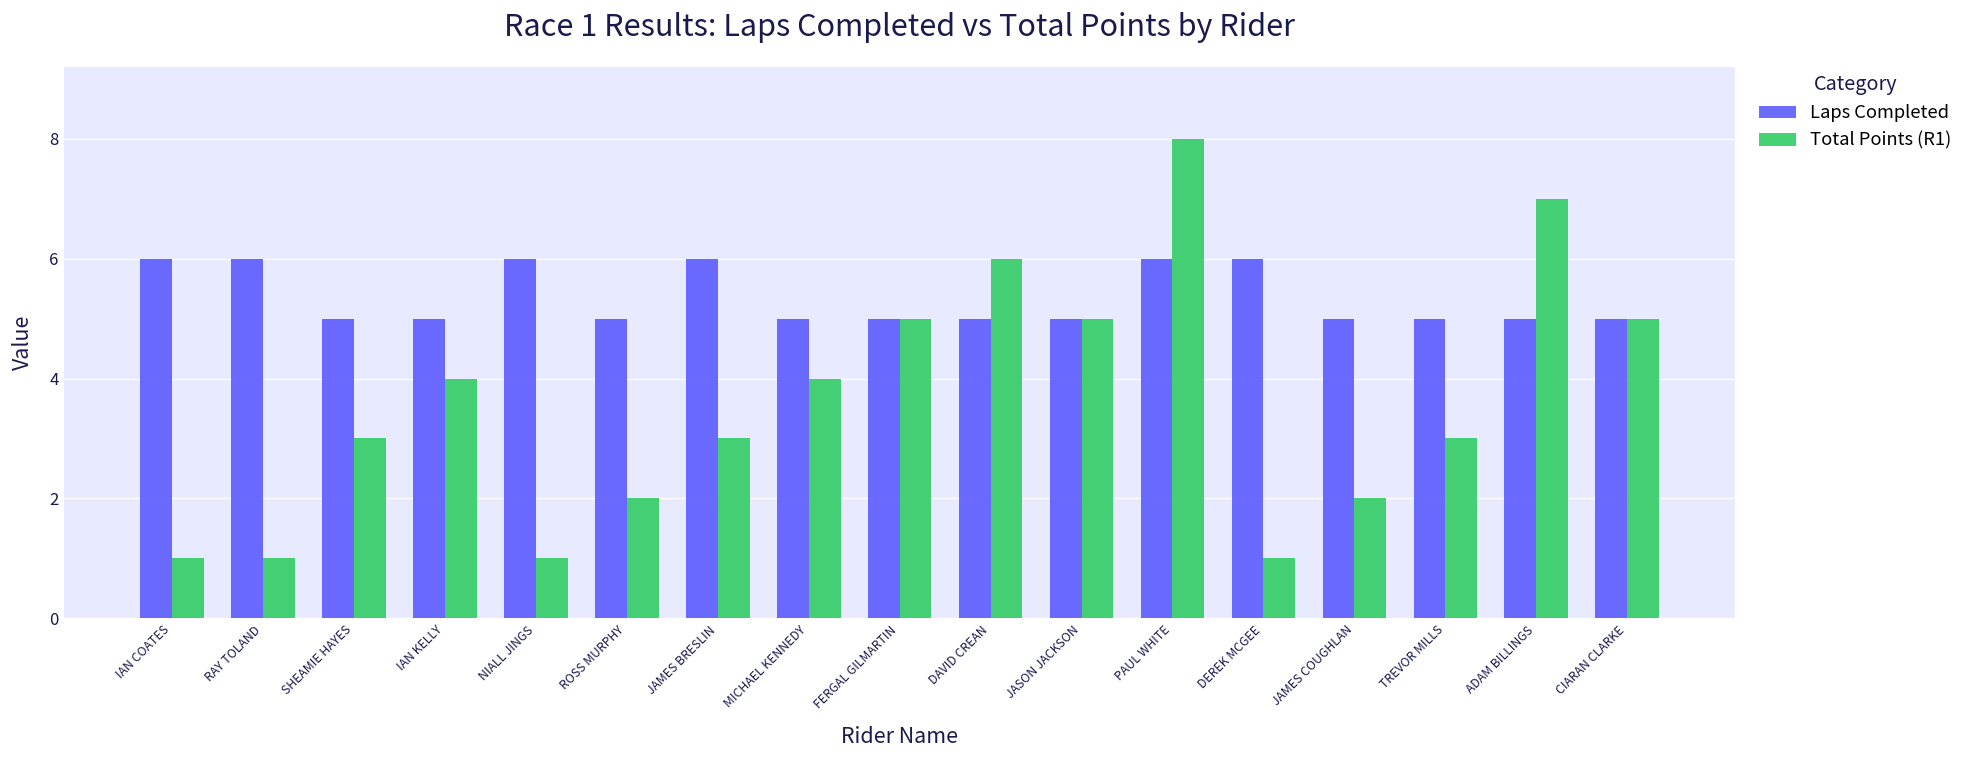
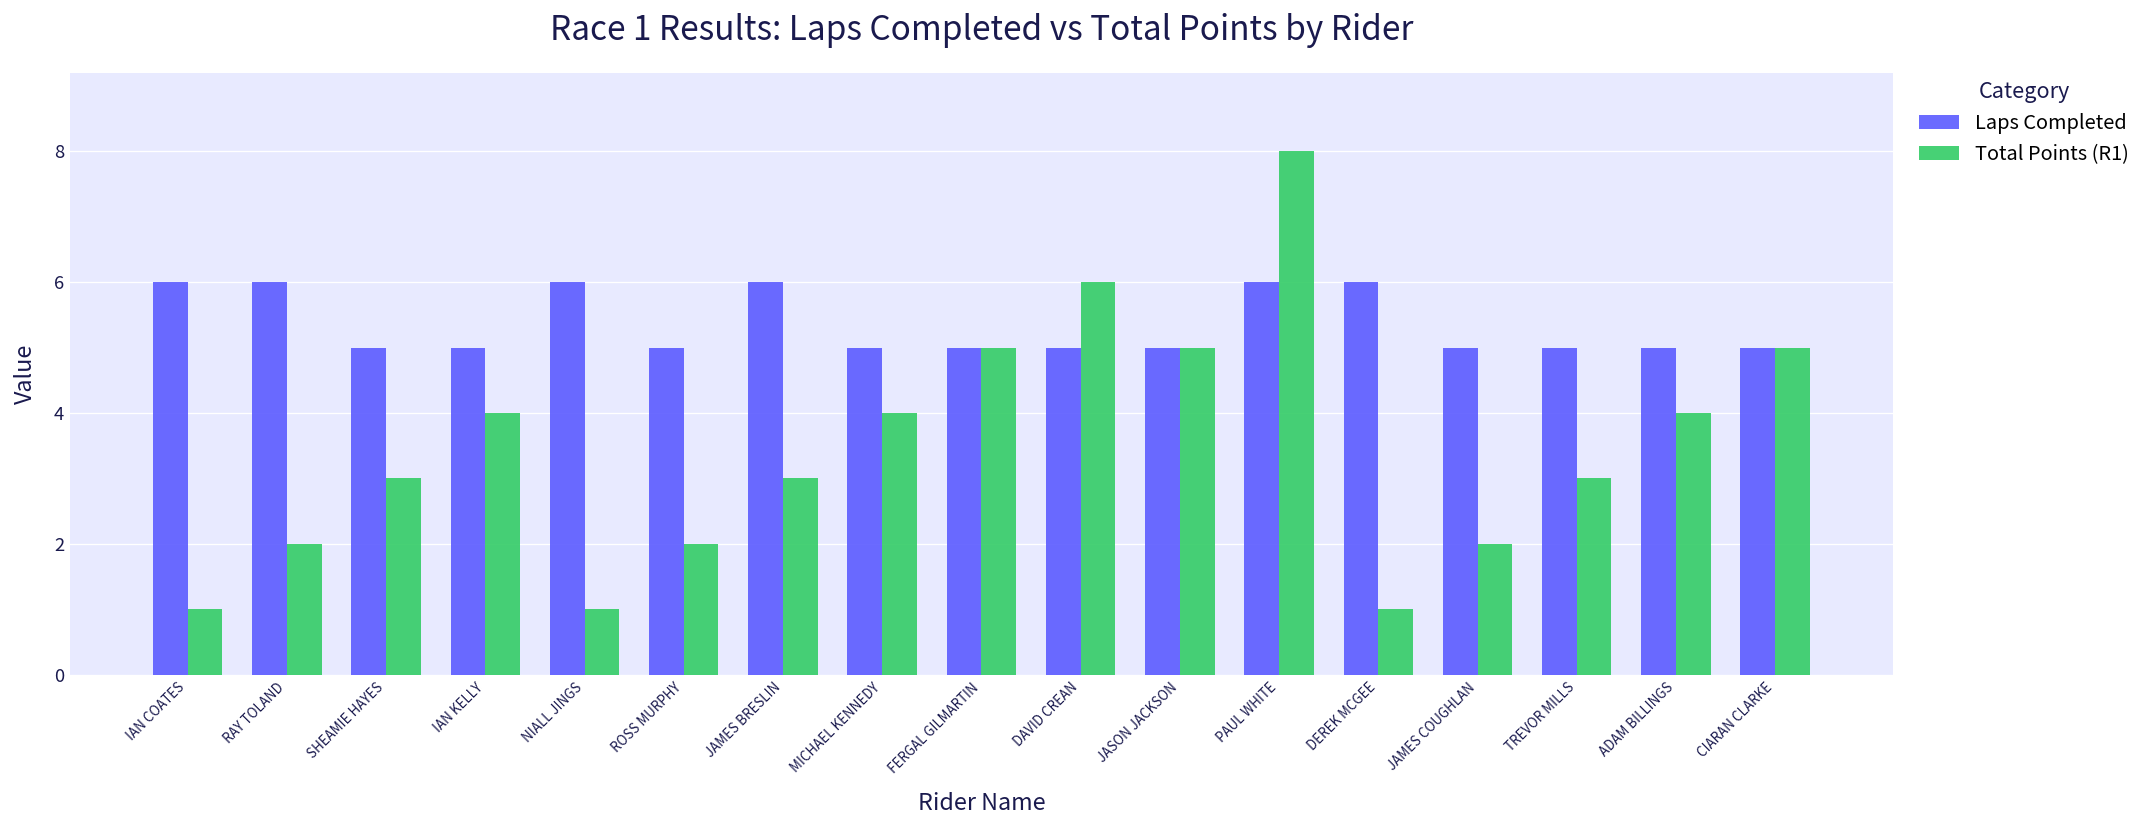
Total Points (R1), RAY TOLAND: 1 -> 2
Total Points (R1), ADAM BILLINGS: 7 -> 4
